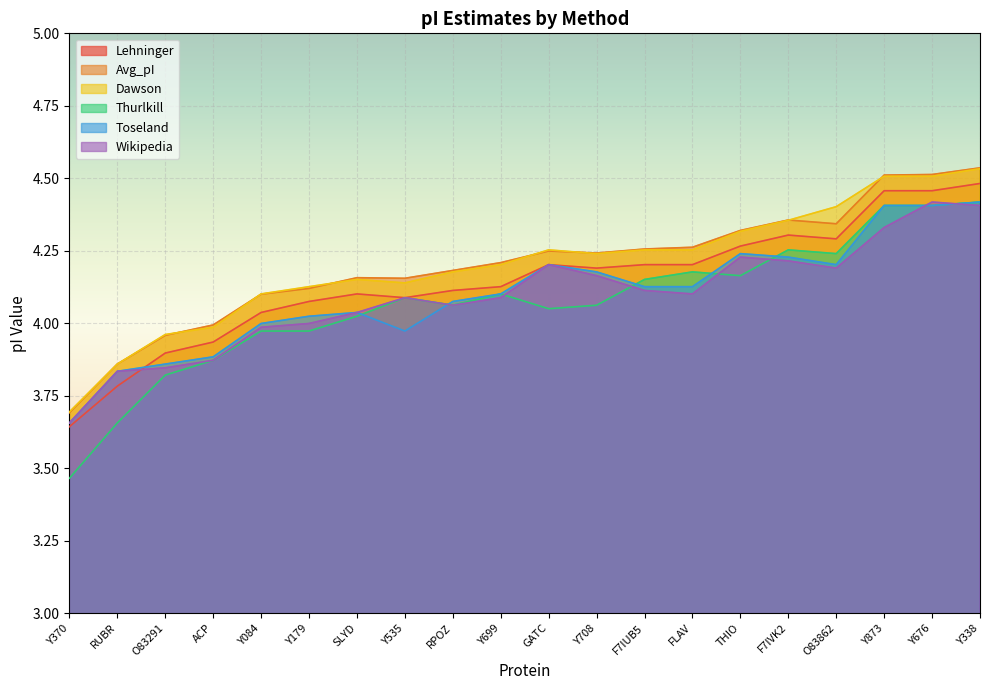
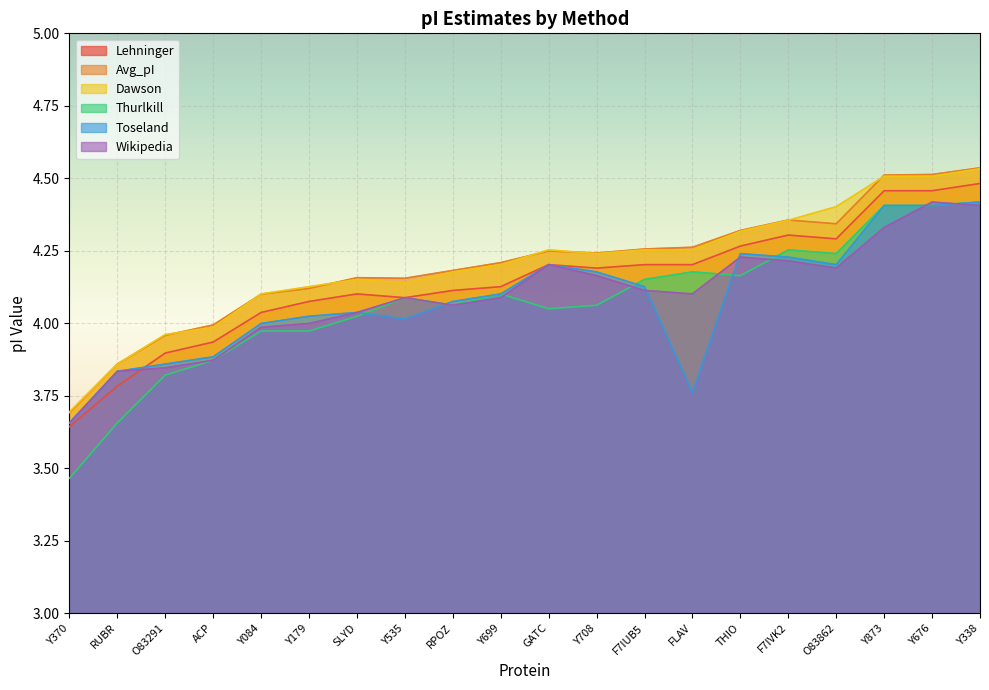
Toseland, Y535: 3.97 -> 4.01
Toseland, FLAV: 4.13 -> 3.76
